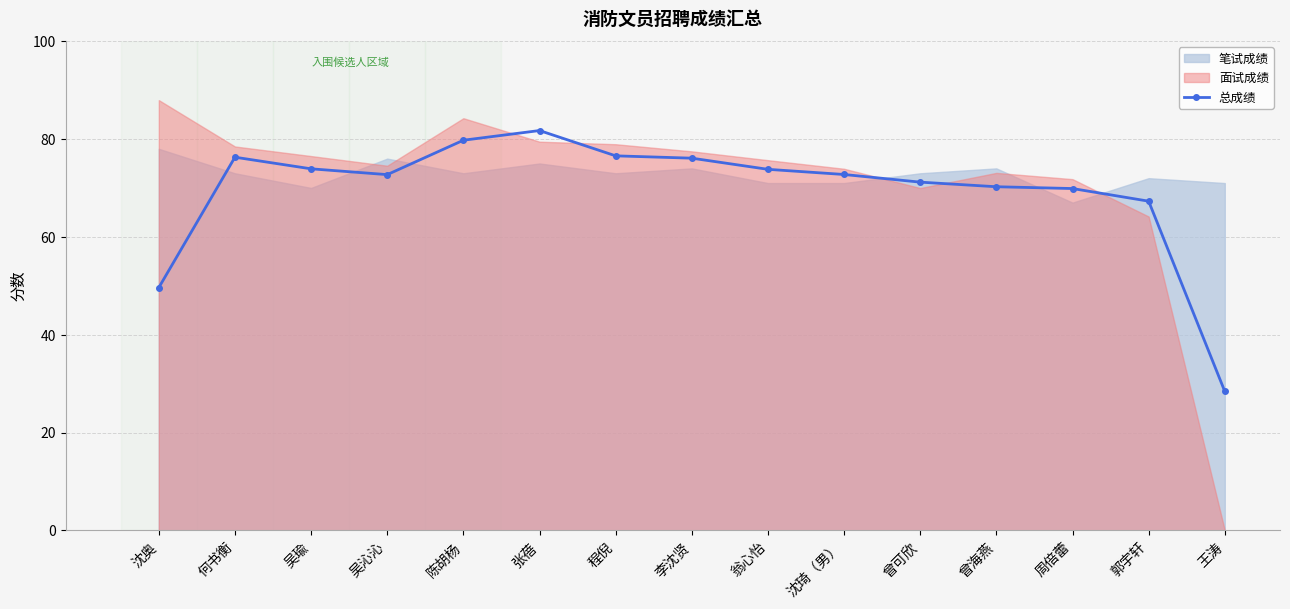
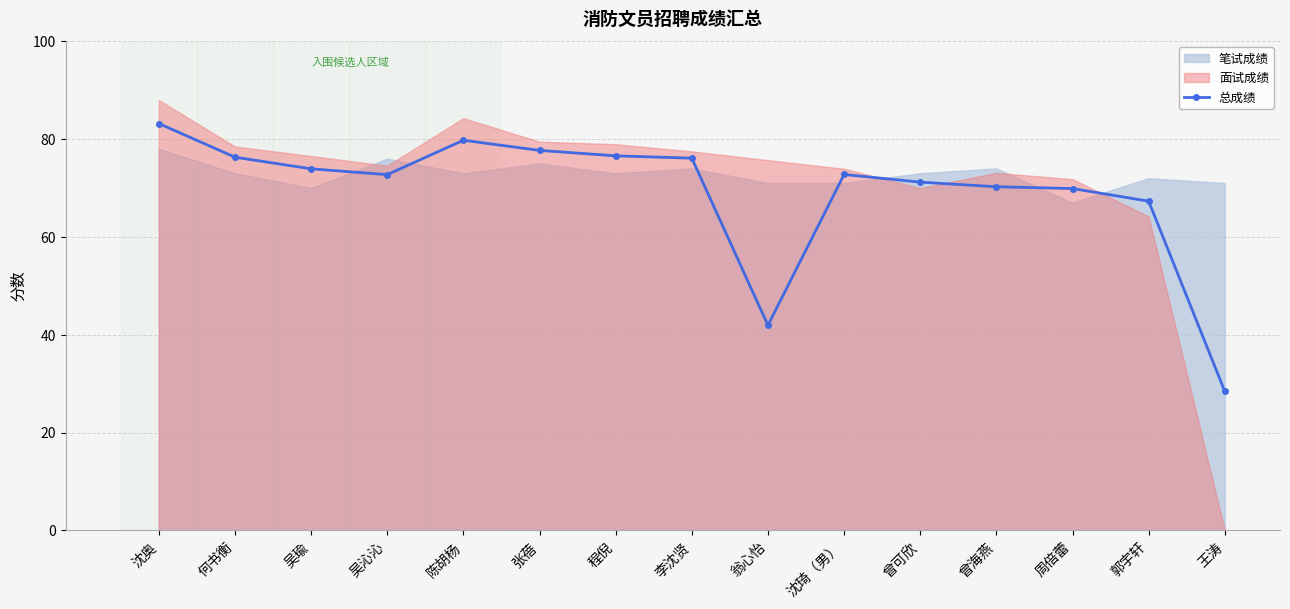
总成绩, 沈奥: 50 -> 83
总成绩, 张蓓: 82 -> 78
总成绩, 翁心怡: 74 -> 42
